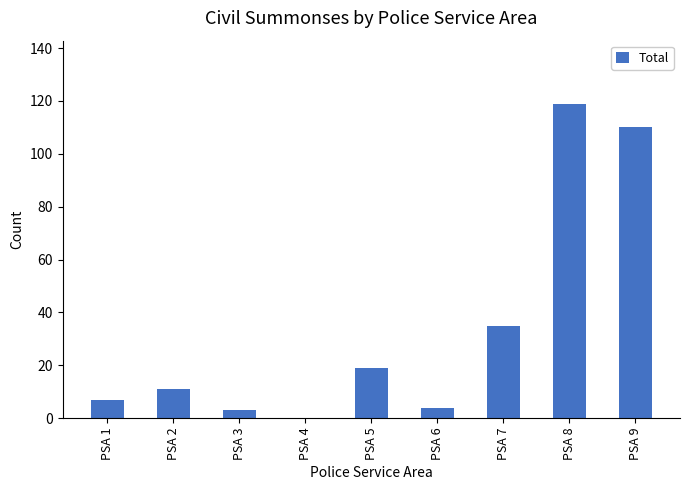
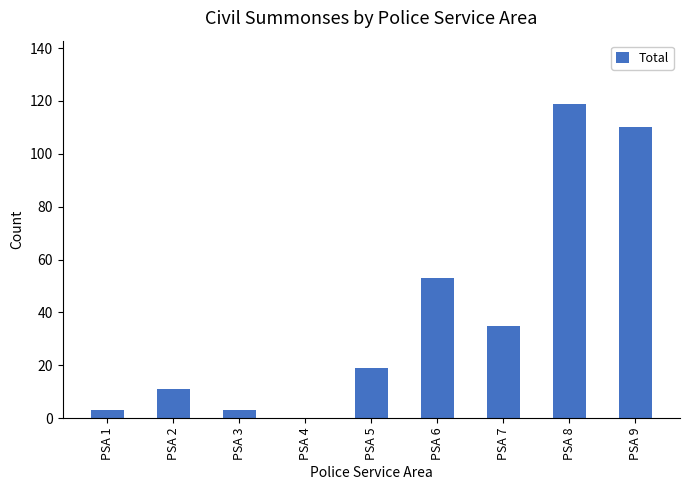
PSA 1: 7 -> 3
PSA 6: 4 -> 53
